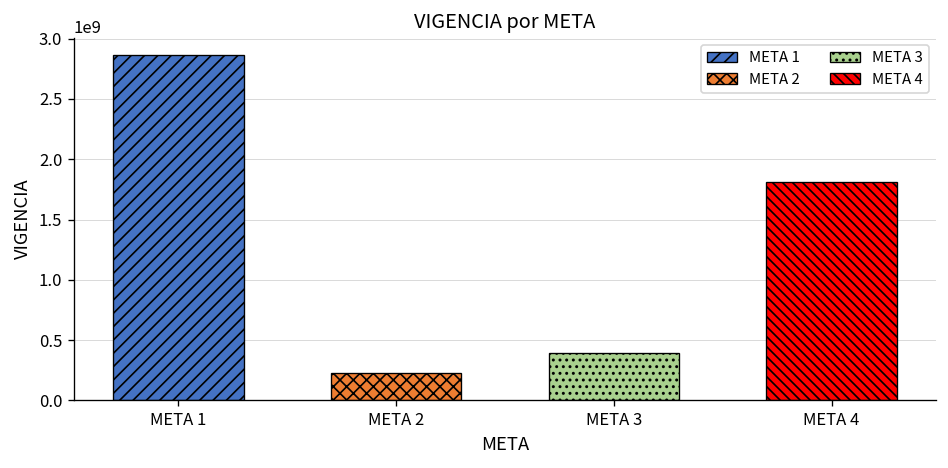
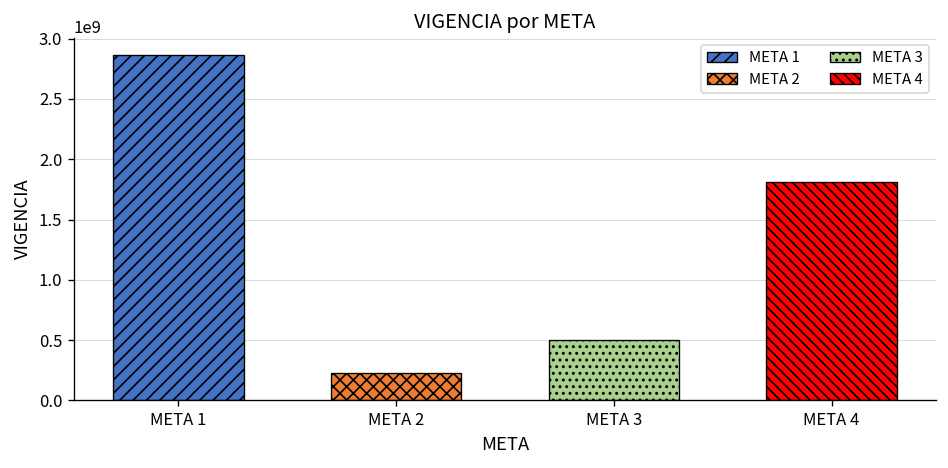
META 3: 390000000 -> 500000000
